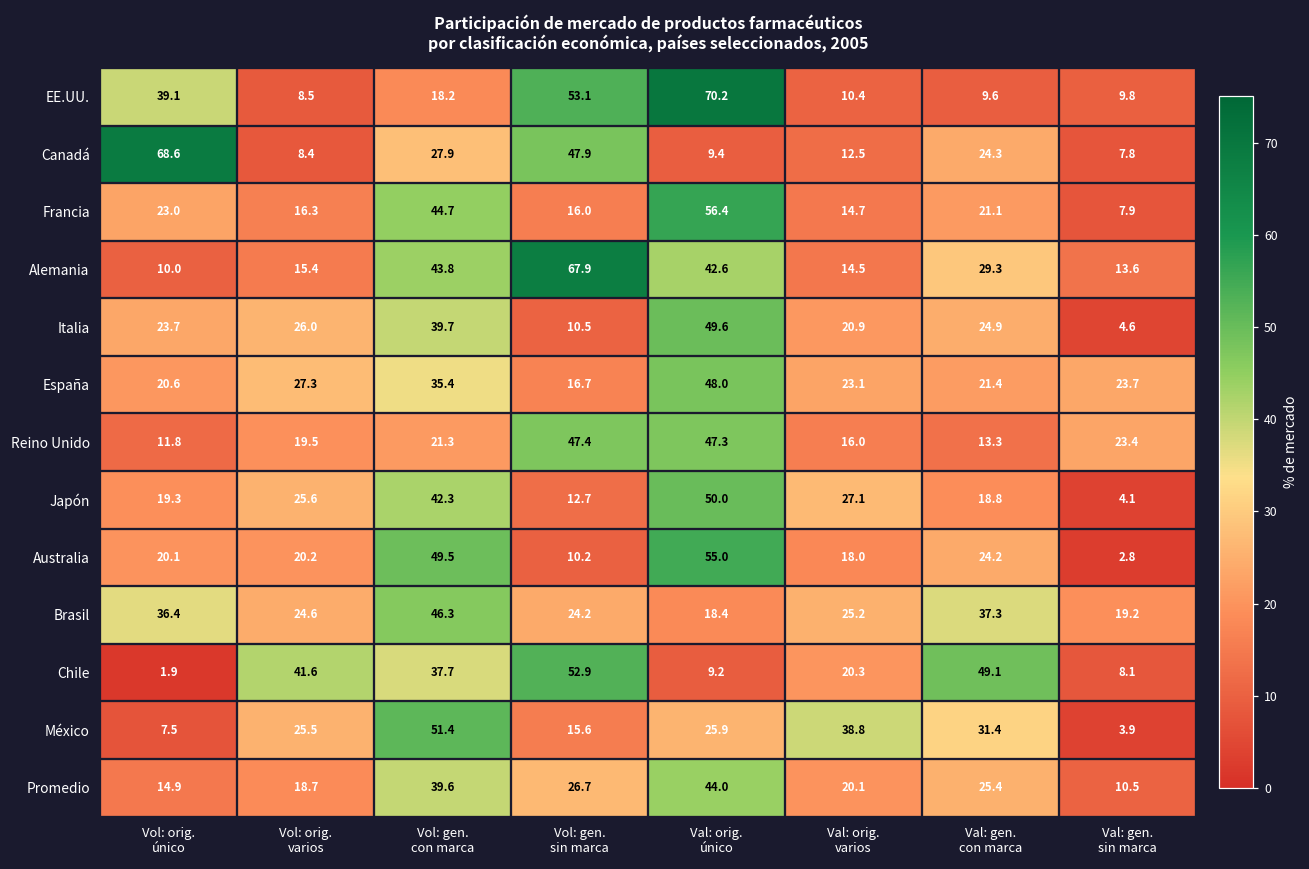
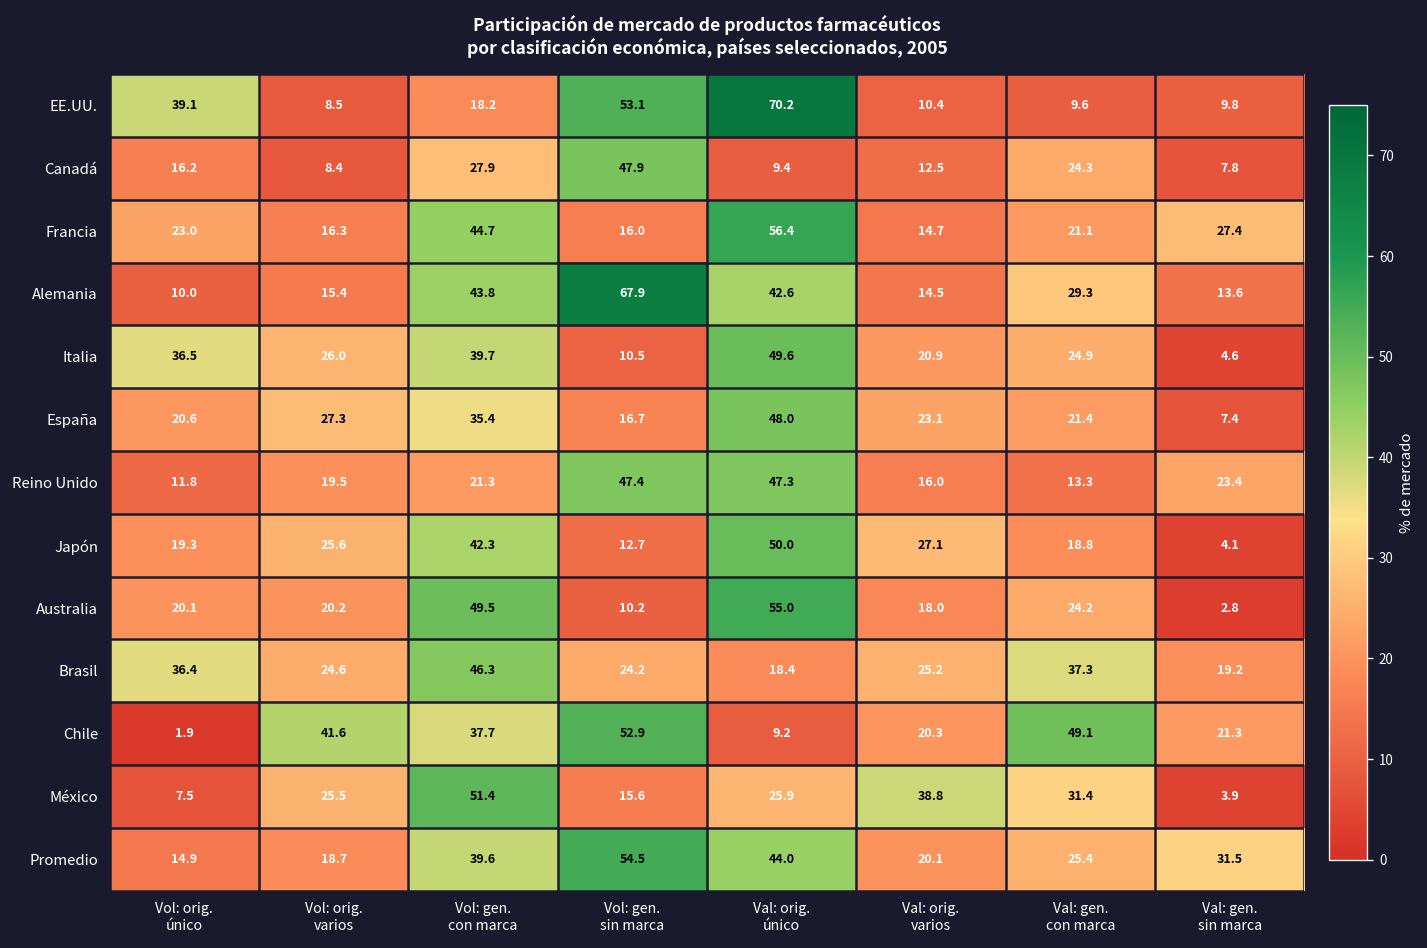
Canadá, Vol: orig. único: 68.6 -> 16.2
Francia, Val: gen. sin marca: 7.9 -> 27.4
Italia, Vol: orig. único: 23.7 -> 36.5
España, Val: gen. sin marca: 23.7 -> 7.4
Chile, Val: gen. sin marca: 8.1 -> 21.3
Promedio, Vol: gen. sin marca: 26.7 -> 54.5
Promedio, Val: gen. sin marca: 10.5 -> 31.5
